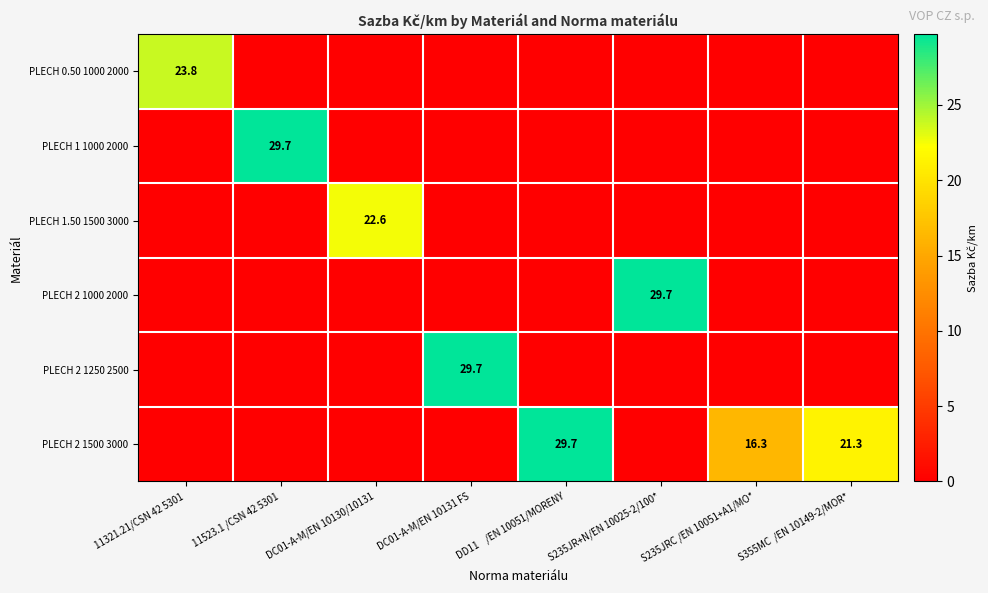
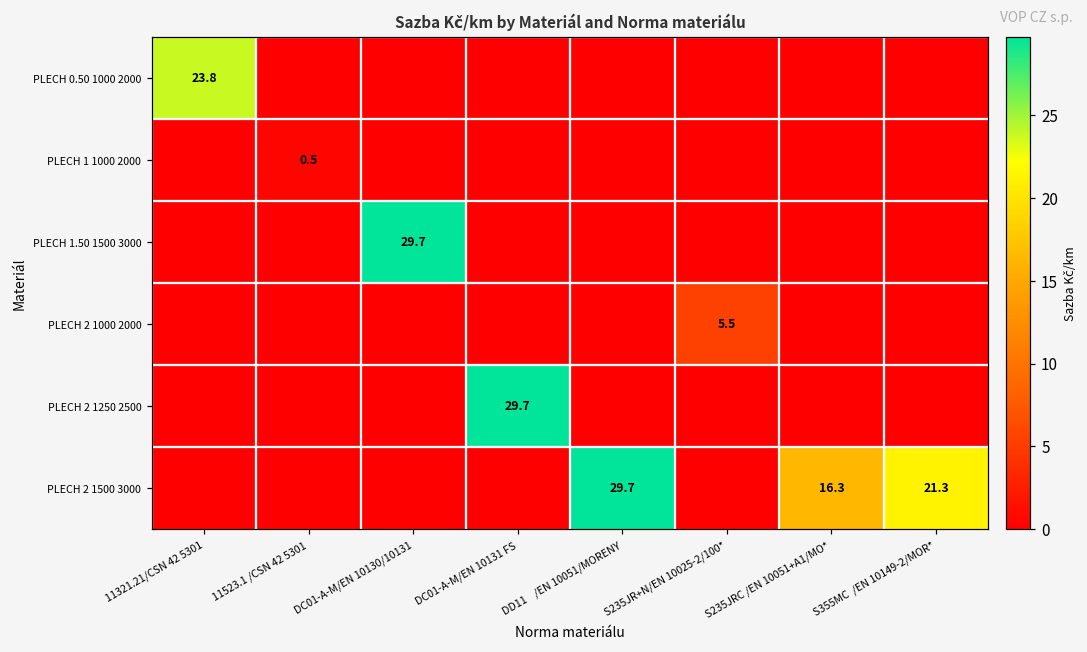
PLECH 1 1000 2000, 11523.1 /CSN 42 5301: 29.7 -> 0.5
PLECH 1.50 1500 3000, DC01-A-M/EN 10130/10131: 22.6 -> 29.7
PLECH 2 1000 2000, S235JR+N/EN 10025-2/100*: 29.7 -> 5.5
